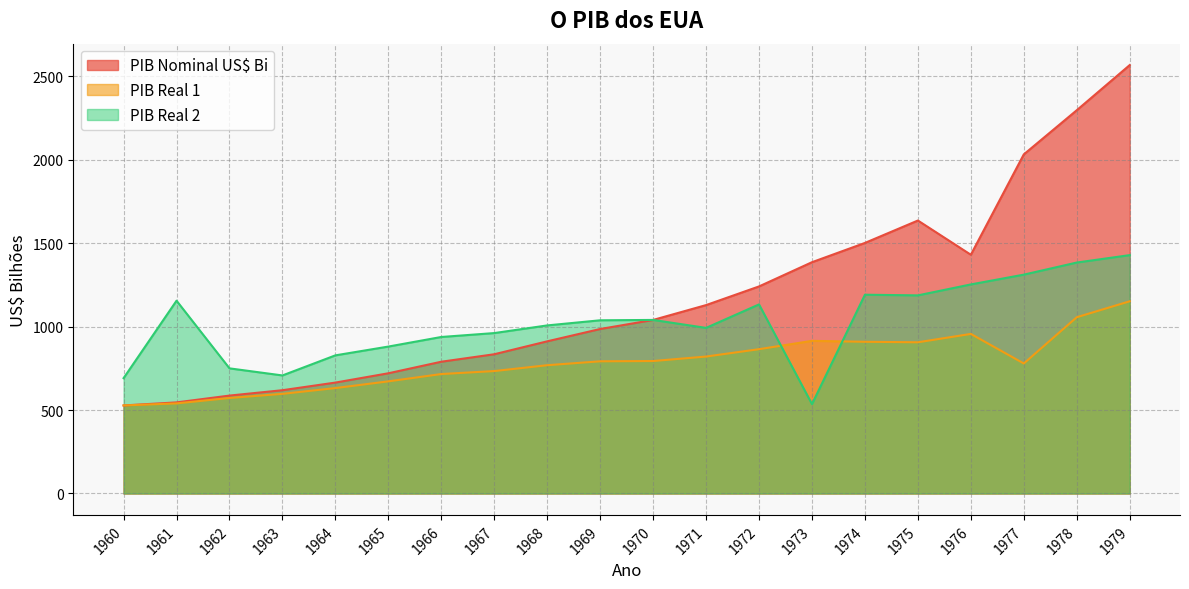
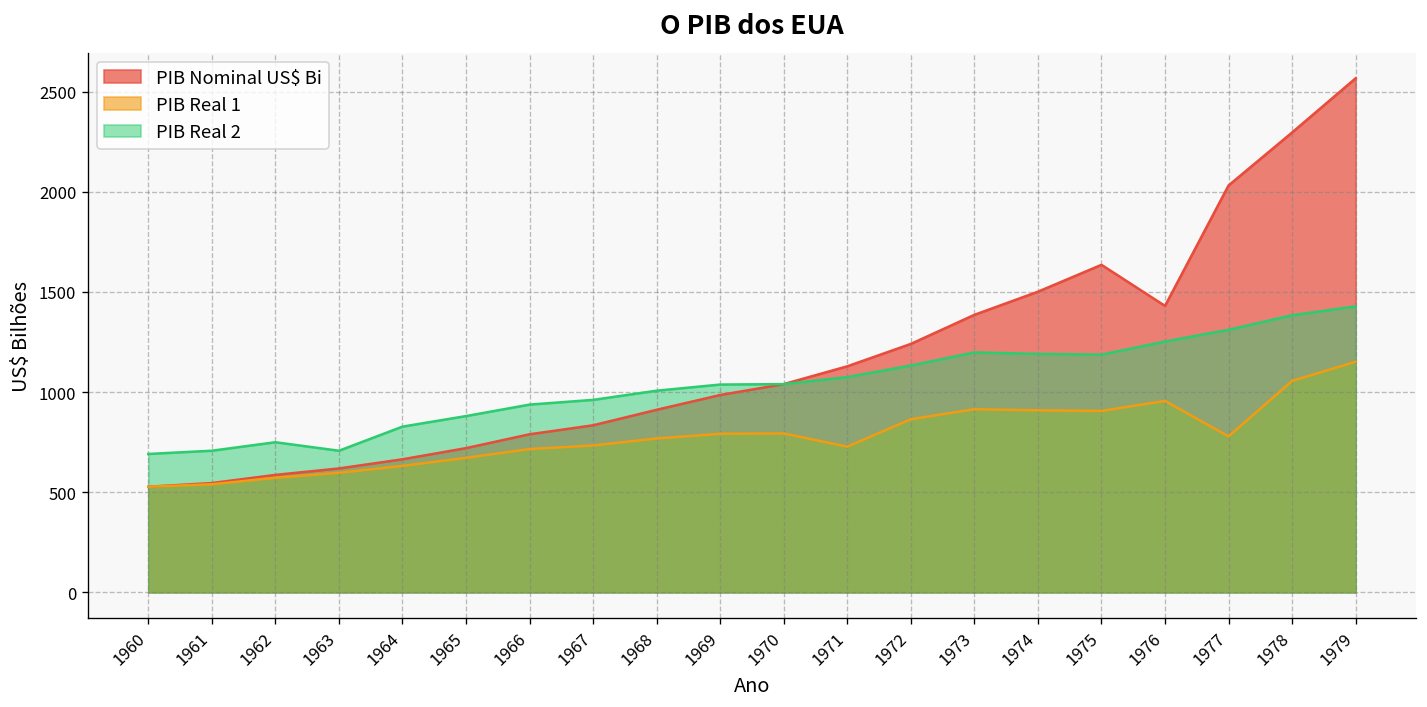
PIB Real 2, 1961: 1150 -> 710
PIB Real 1, 1971: 820 -> 730
PIB Real 2, 1971: 990 -> 1070
PIB Real 2, 1973: 540 -> 1200
